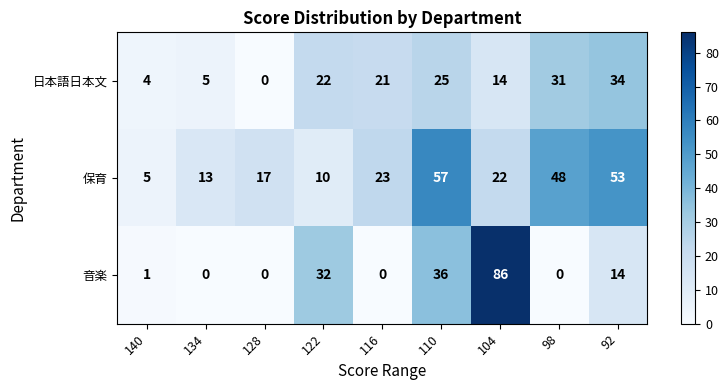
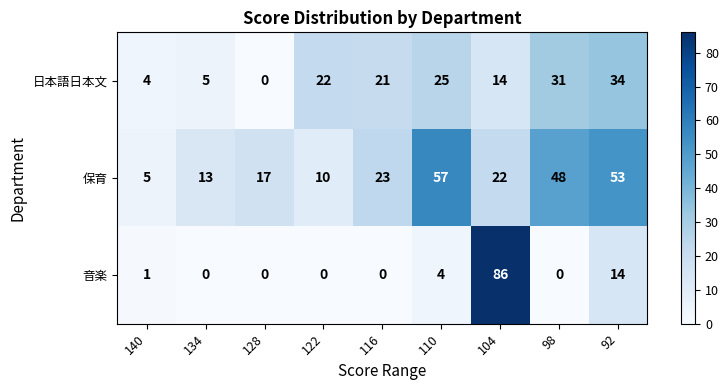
音楽, 122: 32 -> 0
音楽, 110: 36 -> 4
